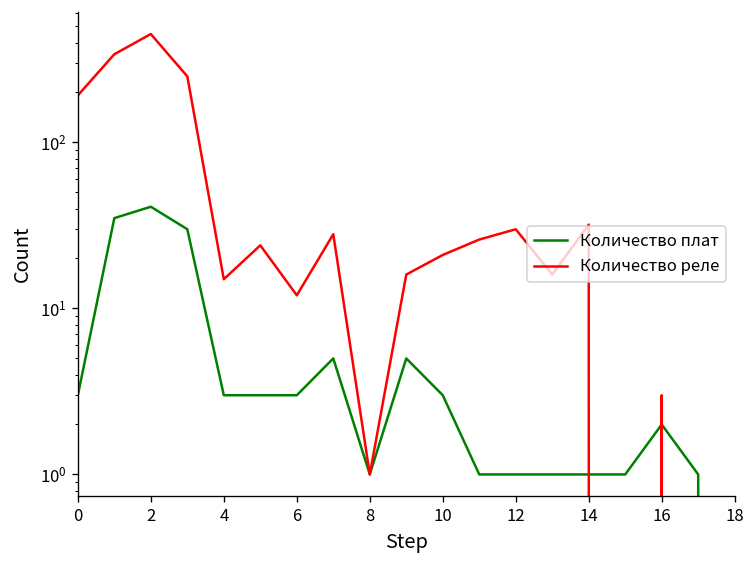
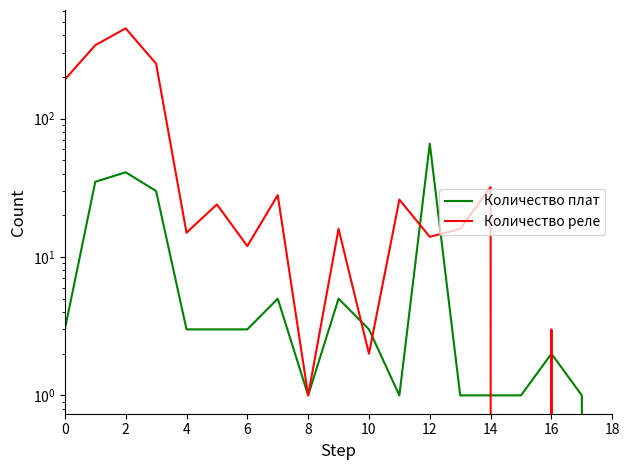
Количество реле, 10: 21 -> 2
Количество плат, 12: 1 -> 70
Количество реле, 12: 30 -> 14
